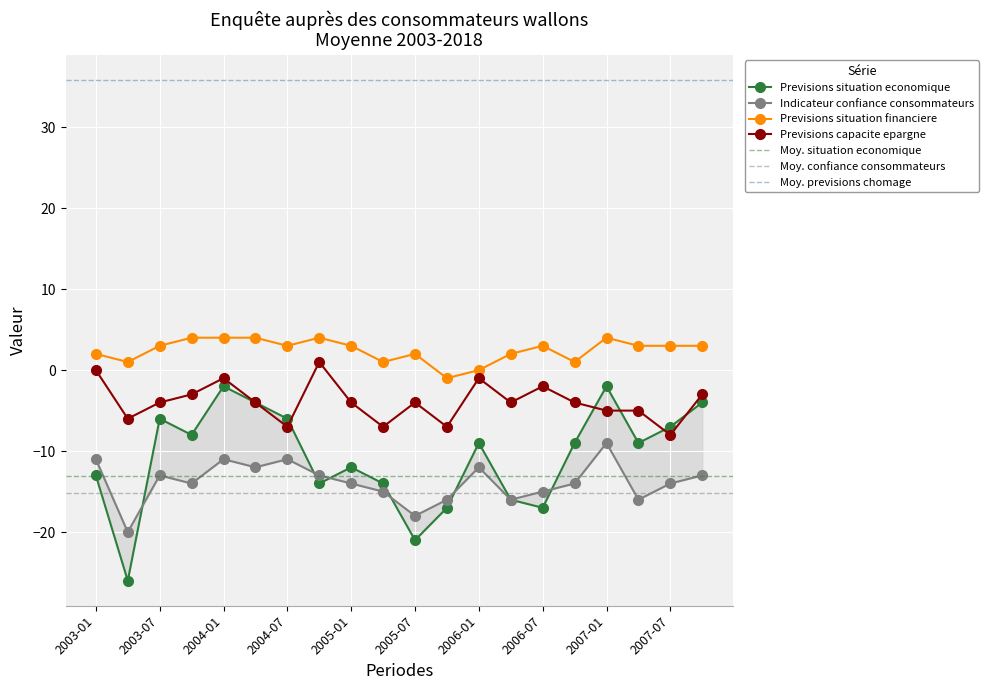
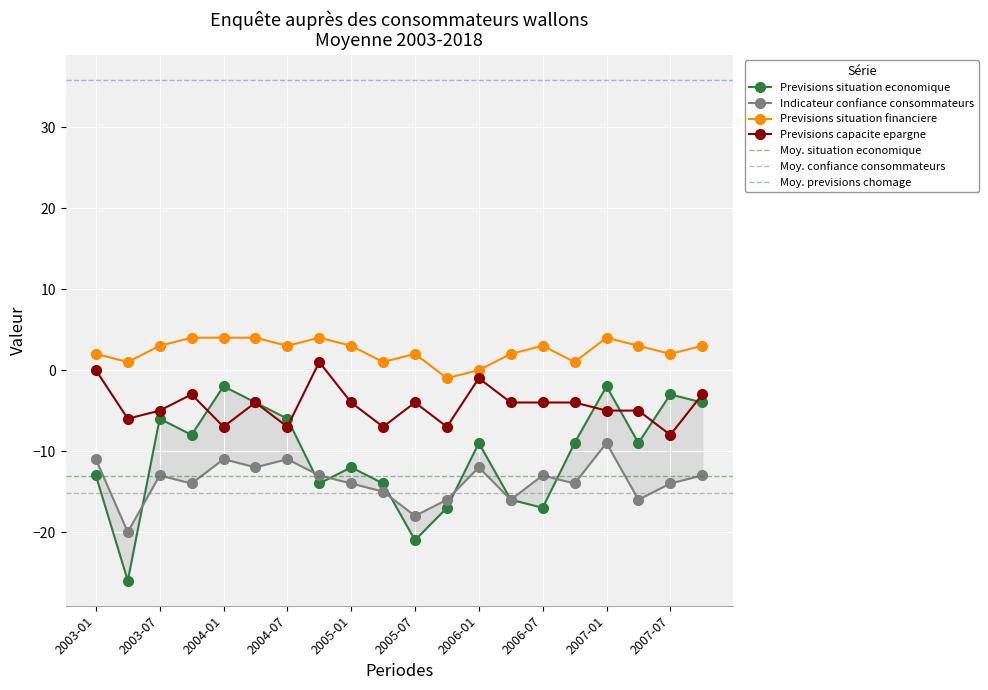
Previsions capacite epargne, 2003-07: -4 -> -5
Previsions capacite epargne, 2004-01: -1 -> -7
Indicateur confiance consommateurs, 2006-07: -15 -> -13
Previsions capacite epargne, 2006-07: -2 -> -4
Previsions situation economique, 2007-07: -7 -> -3
Previsions situation financiere, 2007-07: 3 -> 2
